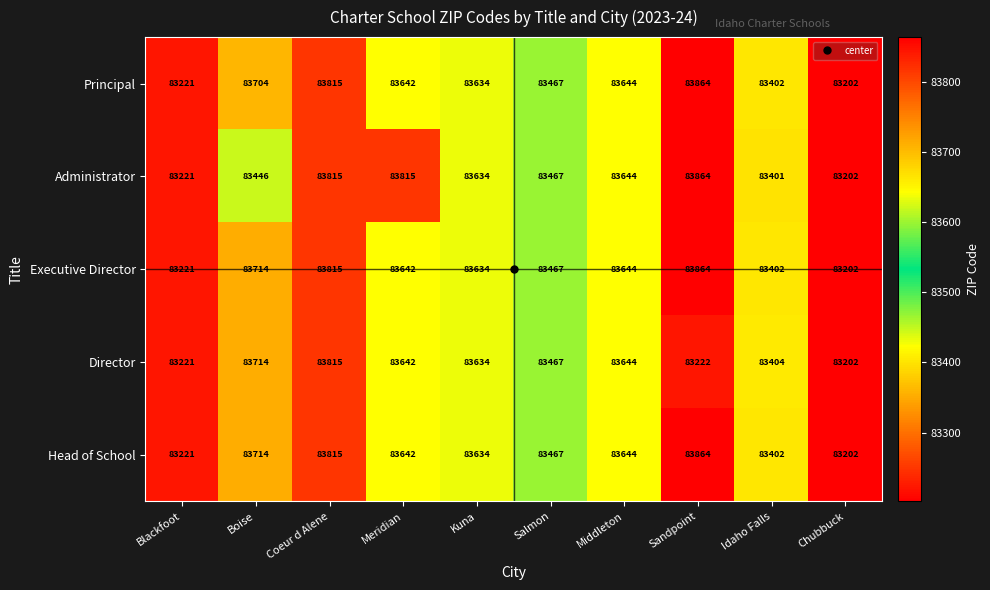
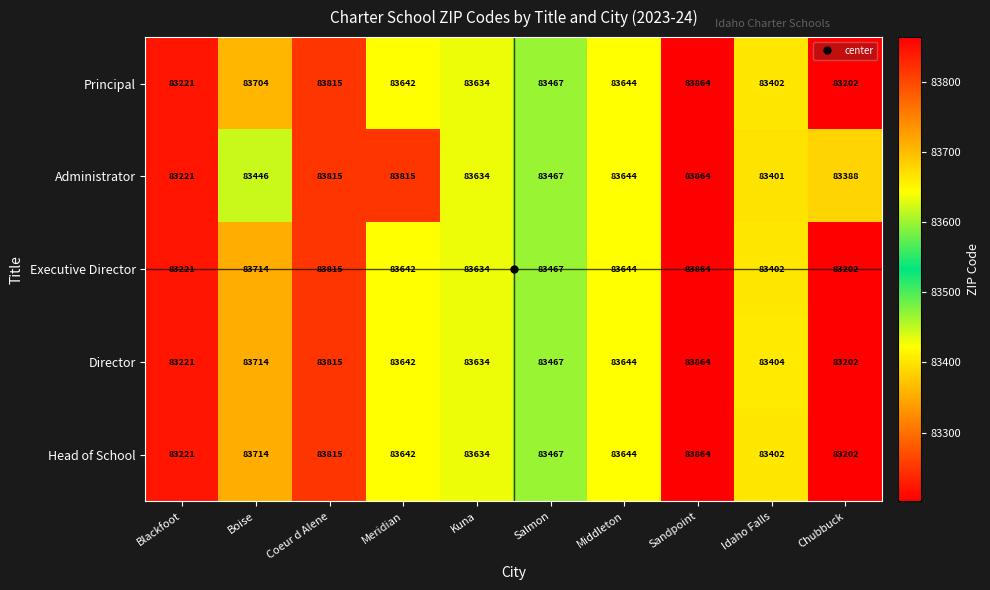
Administrator, Chubbuck: 83202 -> 83388
Director, Sandpoint: 83222 -> 83864
